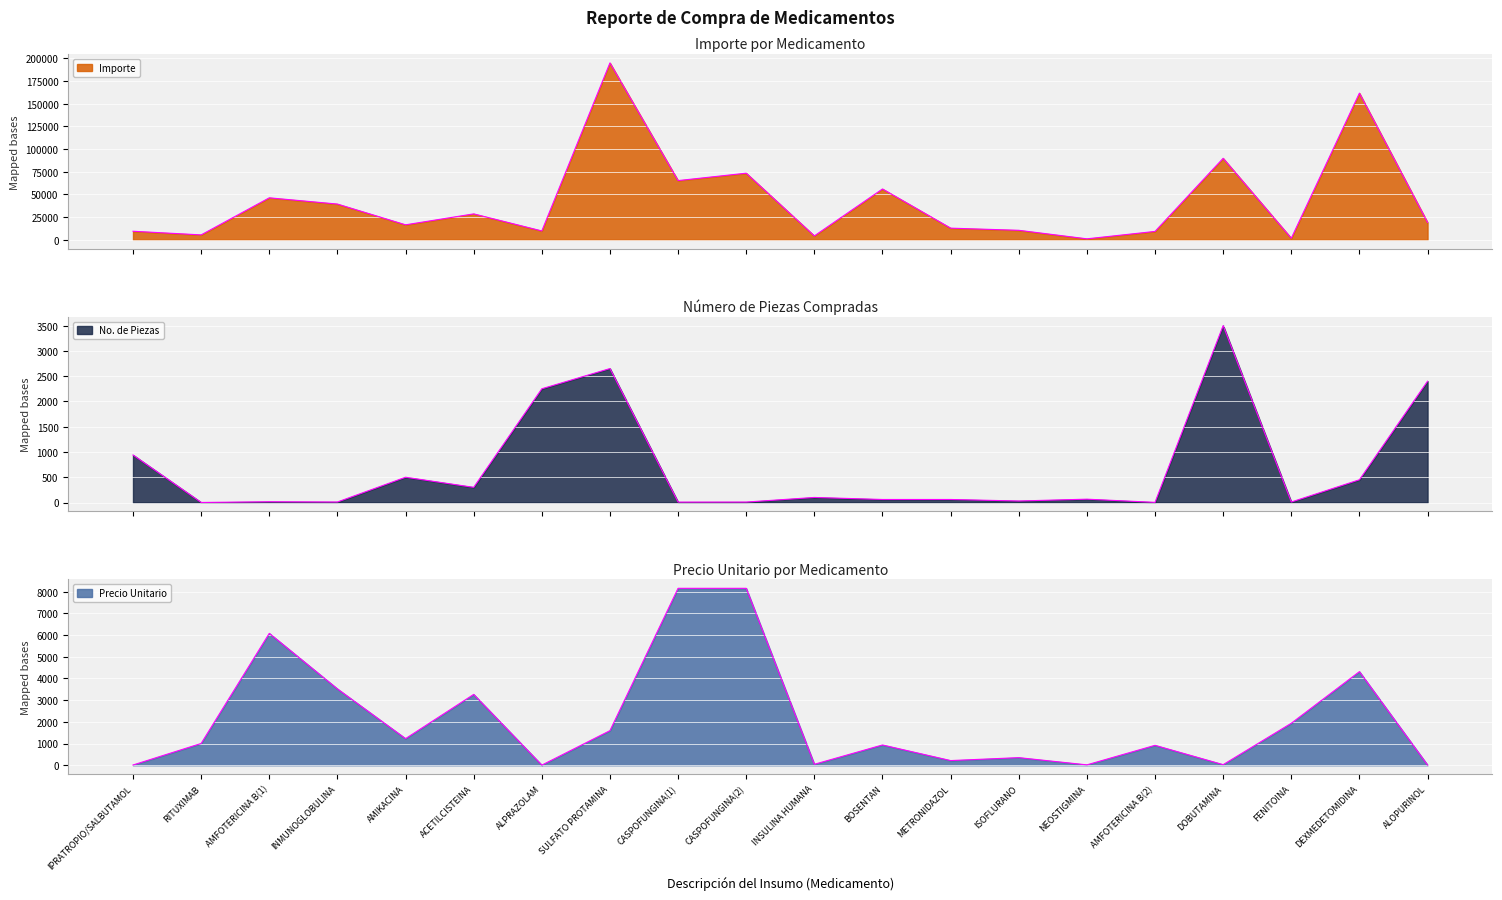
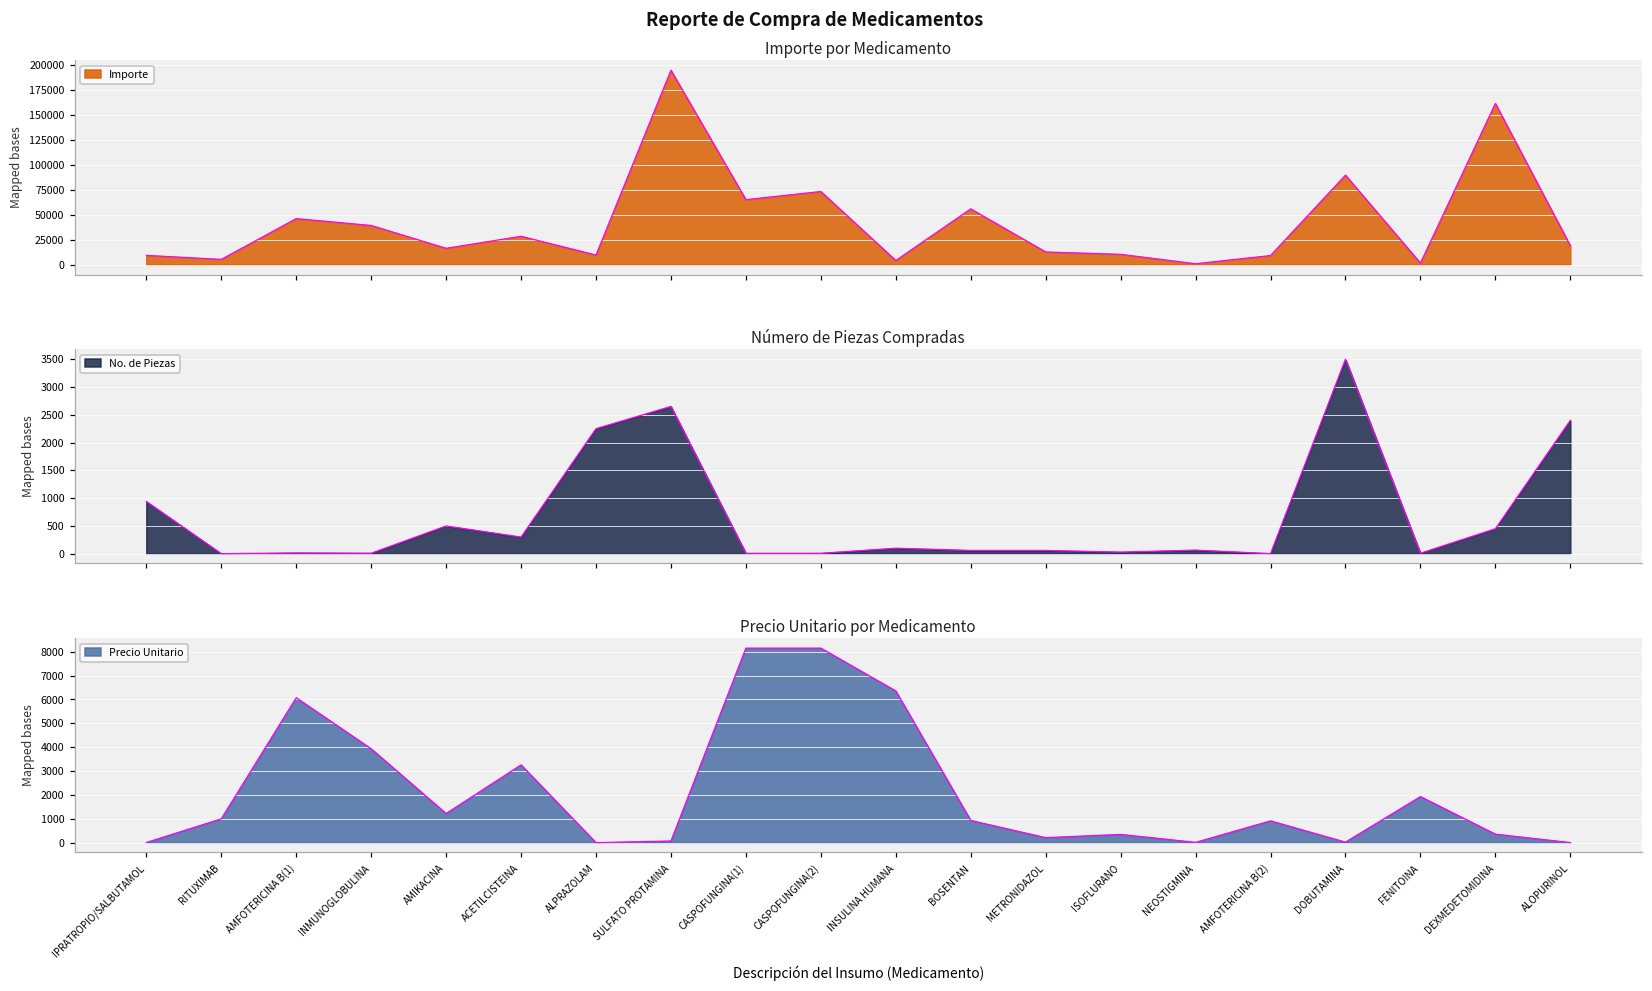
Precio Unitario por Medicamento, INMUNOGLOBULINA: 3500 -> 3900
Precio Unitario por Medicamento, SULFATO PROTAMINA: 1600 -> 100
Precio Unitario por Medicamento, INSULINA HUMANA: 0 -> 6400
Precio Unitario por Medicamento, DEXMEDETOMIDINA: 4300 -> 400
